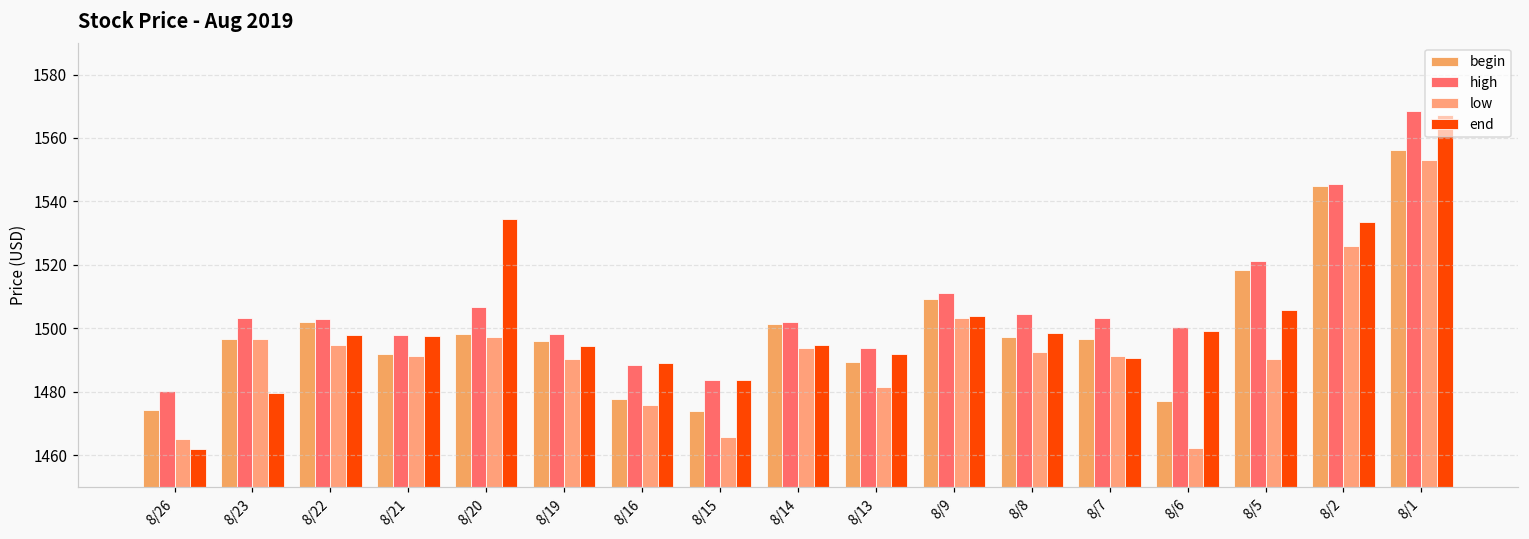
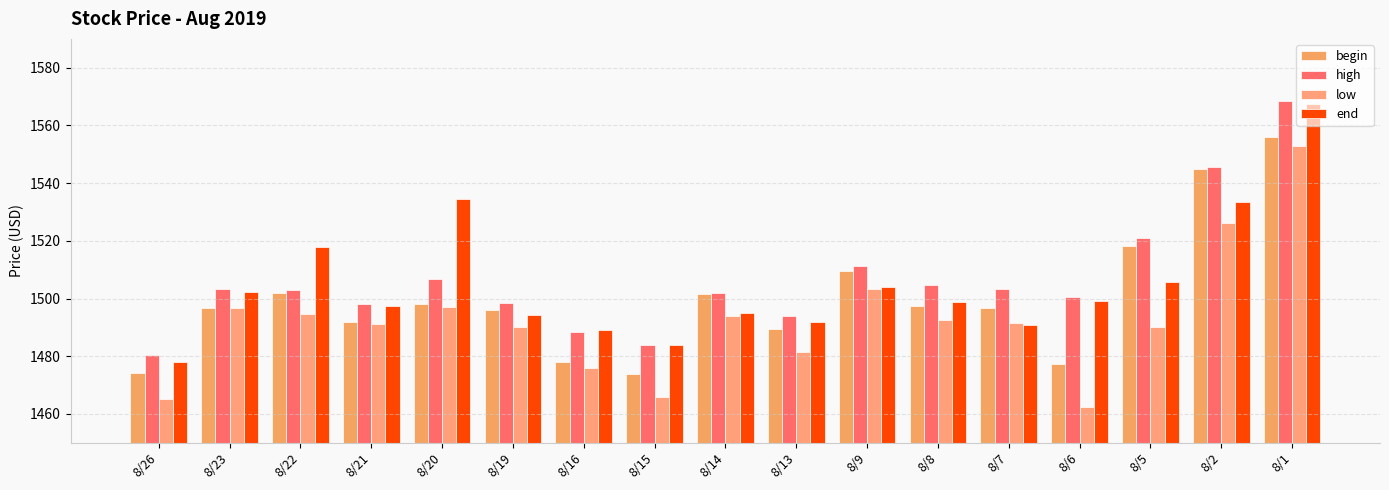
end, 8/26: 1462 -> 1478
end, 8/23: 1480 -> 1502
end, 8/22: 1498 -> 1518
